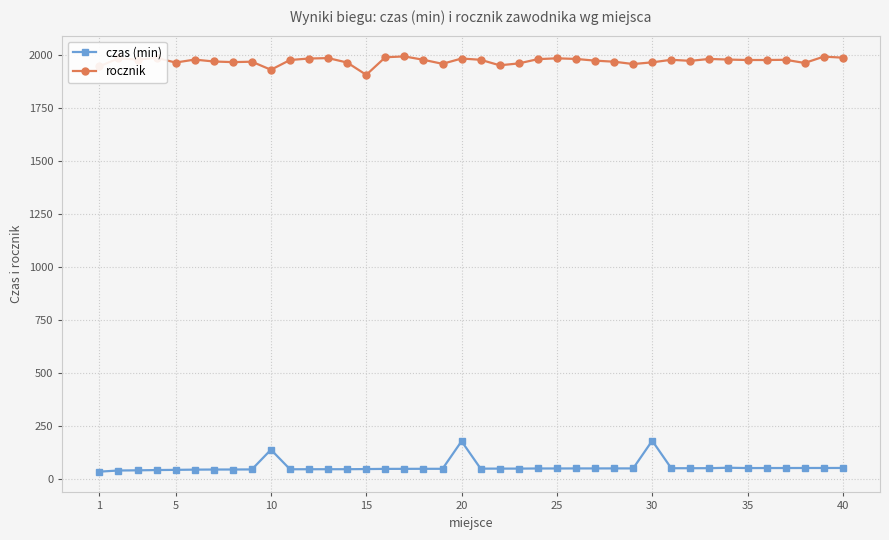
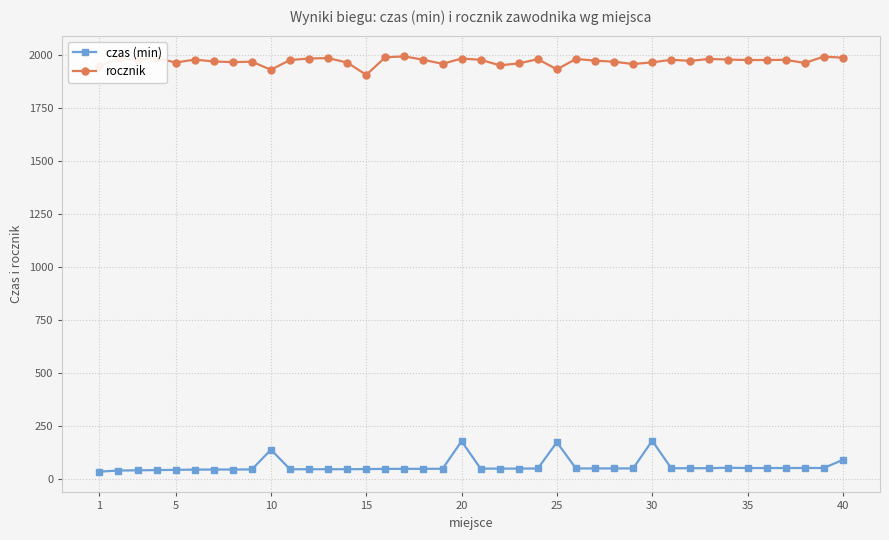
czas (min), 25: 50 -> 170
rocznik, 25: 1980 -> 1930
czas (min), 40: 50 -> 90
